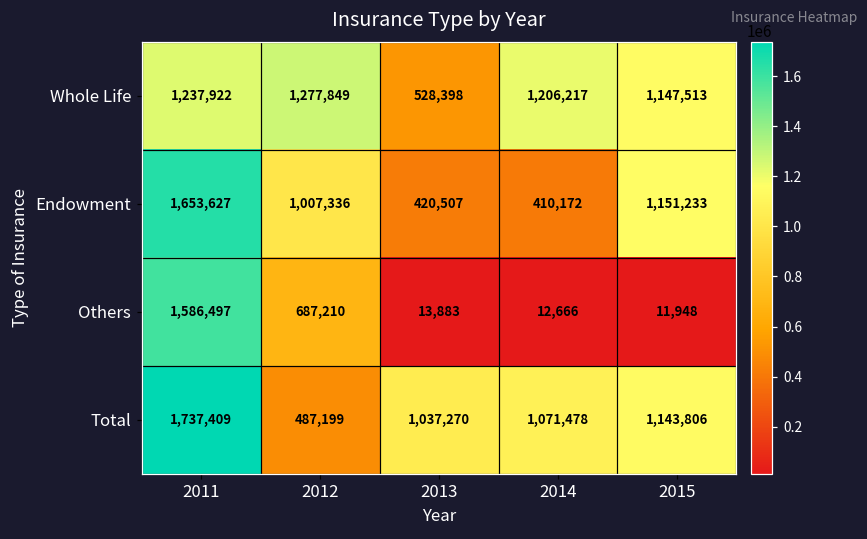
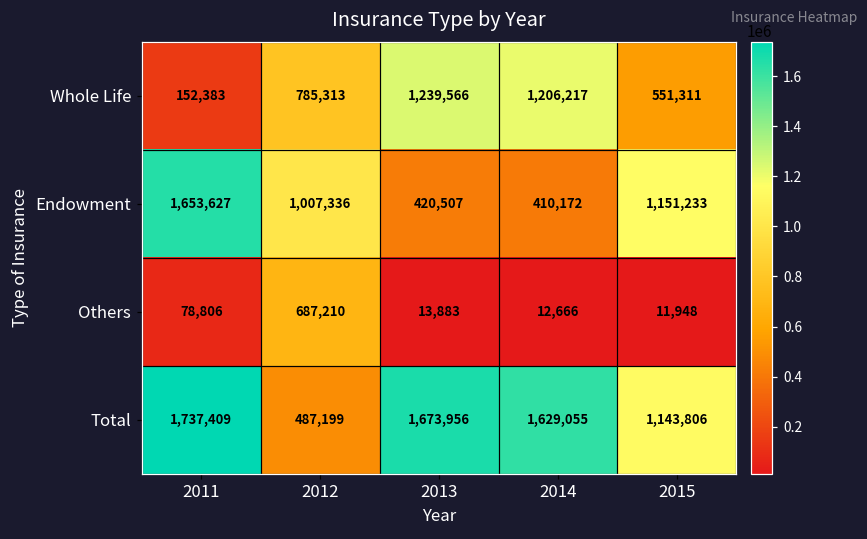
Whole Life, 2011: 1,237,922 -> 152,383
Whole Life, 2012: 1,277,849 -> 785,313
Whole Life, 2013: 528,398 -> 1,239,566
Whole Life, 2015: 1,147,513 -> 551,311
Others, 2011: 1,586,497 -> 78,806
Total, 2013: 1,037,270 -> 1,673,956
Total, 2014: 1,071,478 -> 1,629,055
